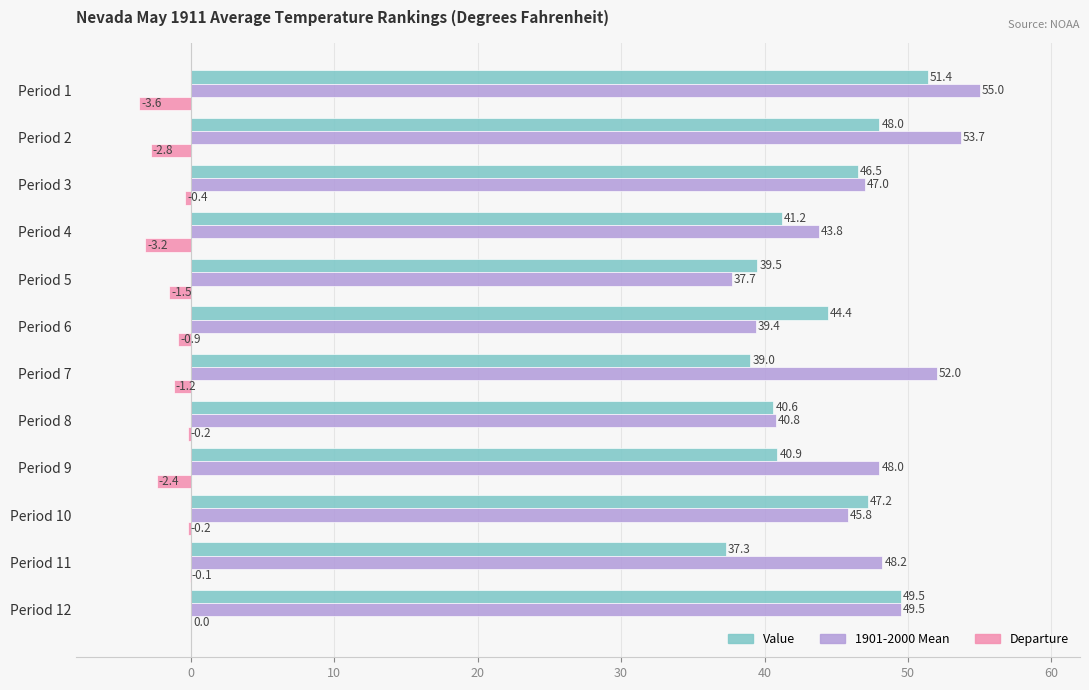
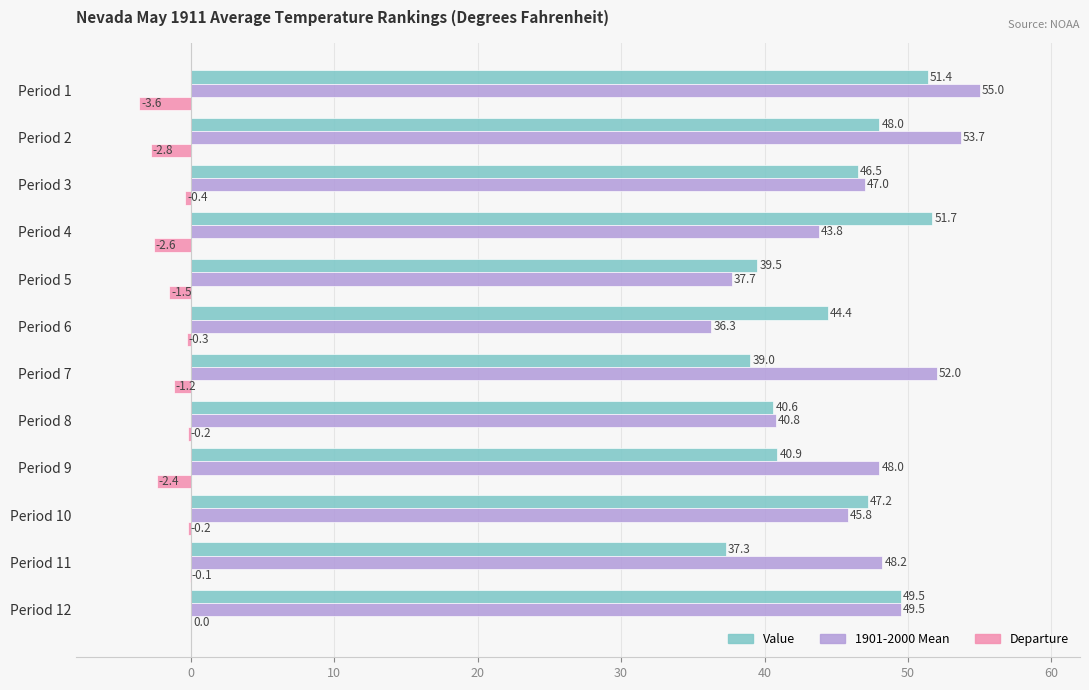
Value, Period 4: 41.2 -> 51.7
Departure, Period 4: -3.2 -> -2.6
1901-2000 Mean, Period 6: 39.4 -> 36.3
Departure, Period 6: -0.9 -> -0.3
